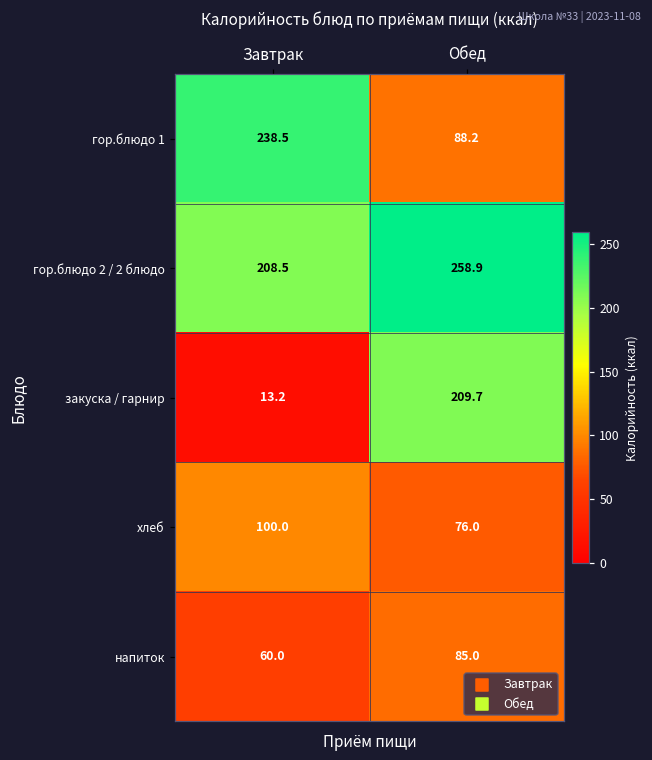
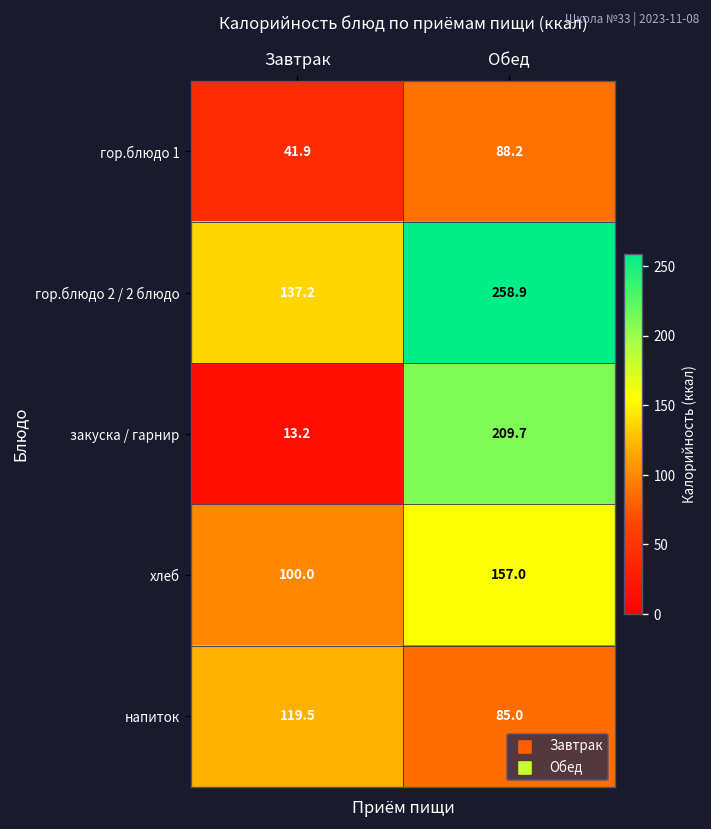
гор.блюдо 1, Завтрак: 238.5 -> 41.9
гор.блюдо 2 / 2 блюдо, Завтрак: 208.5 -> 137.2
хлеб, Обед: 76.0 -> 157.0
напиток, Завтрак: 60.0 -> 119.5
